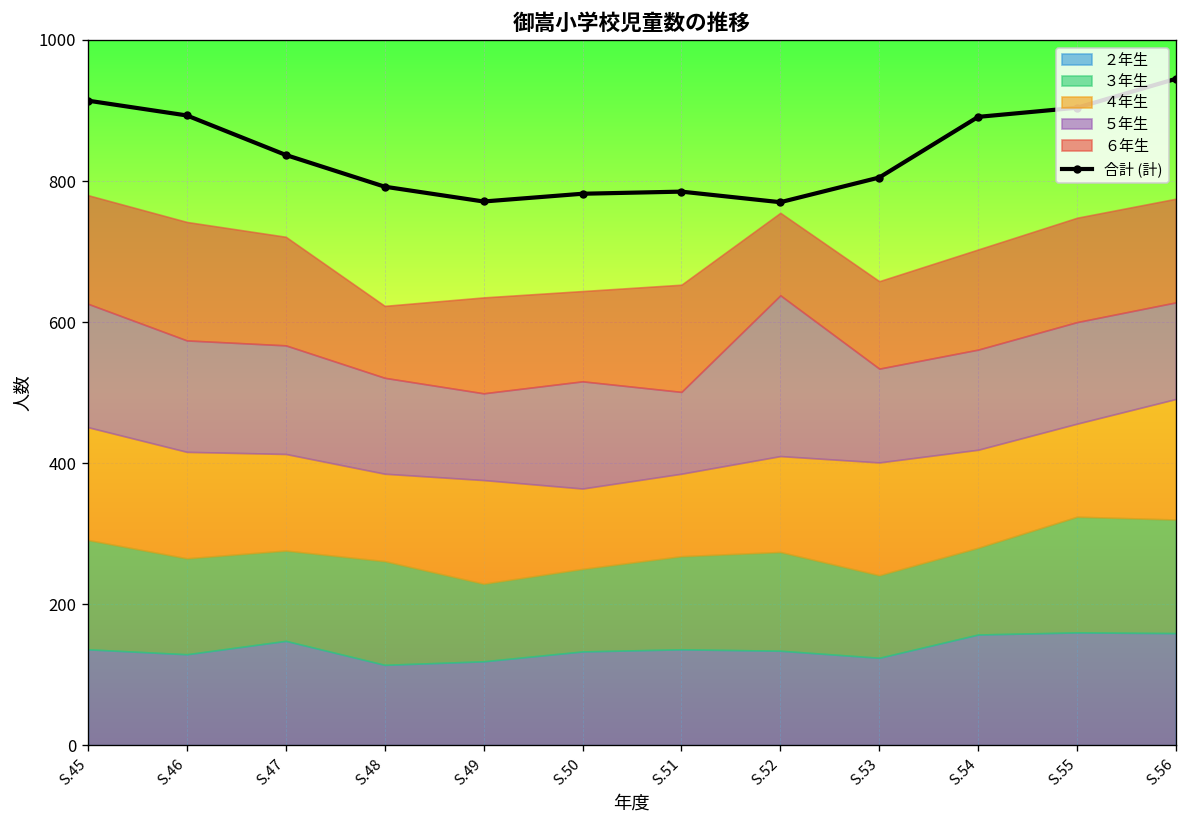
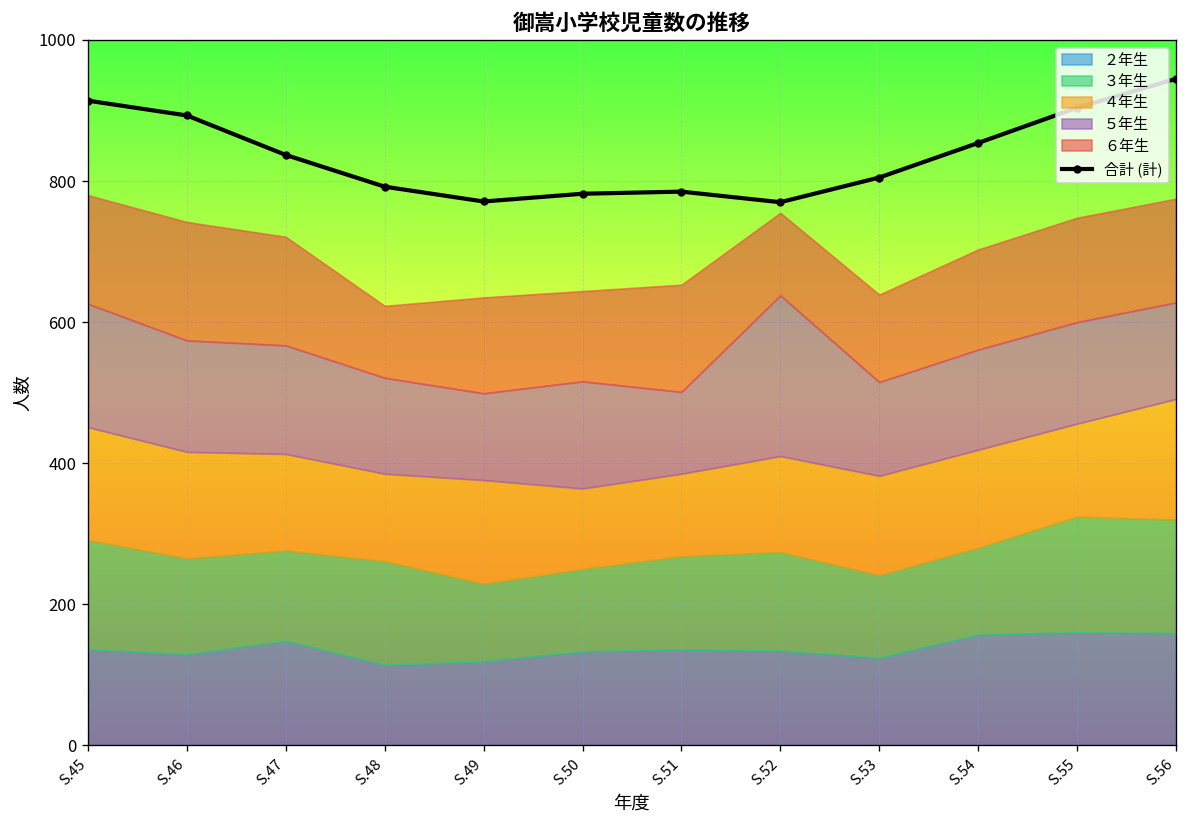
４年生, S.53: 160 -> 140
合計 (計), S.54: 890 -> 850
